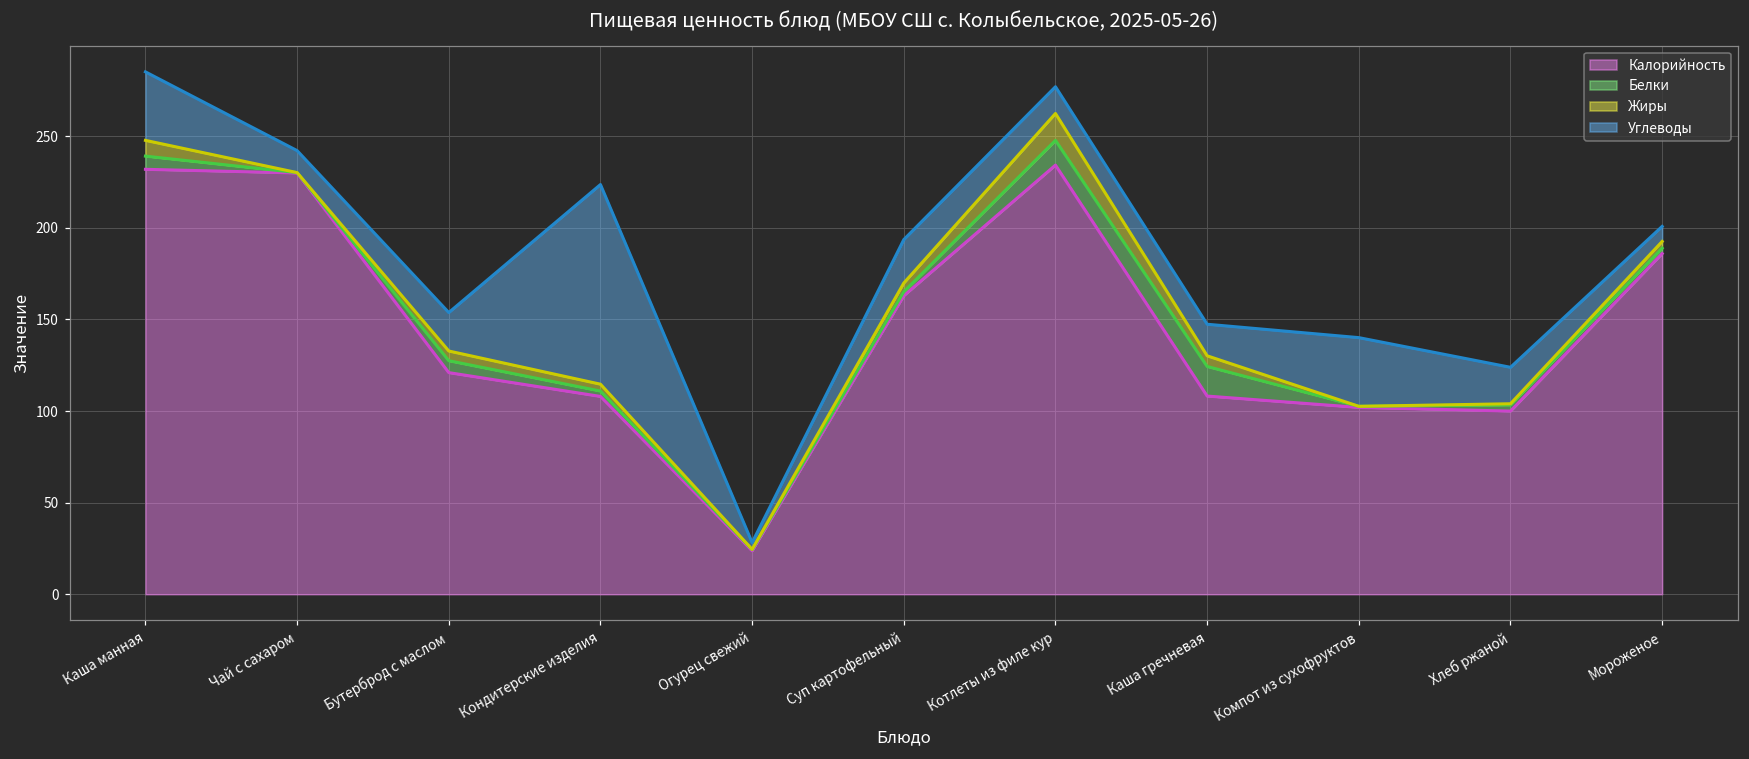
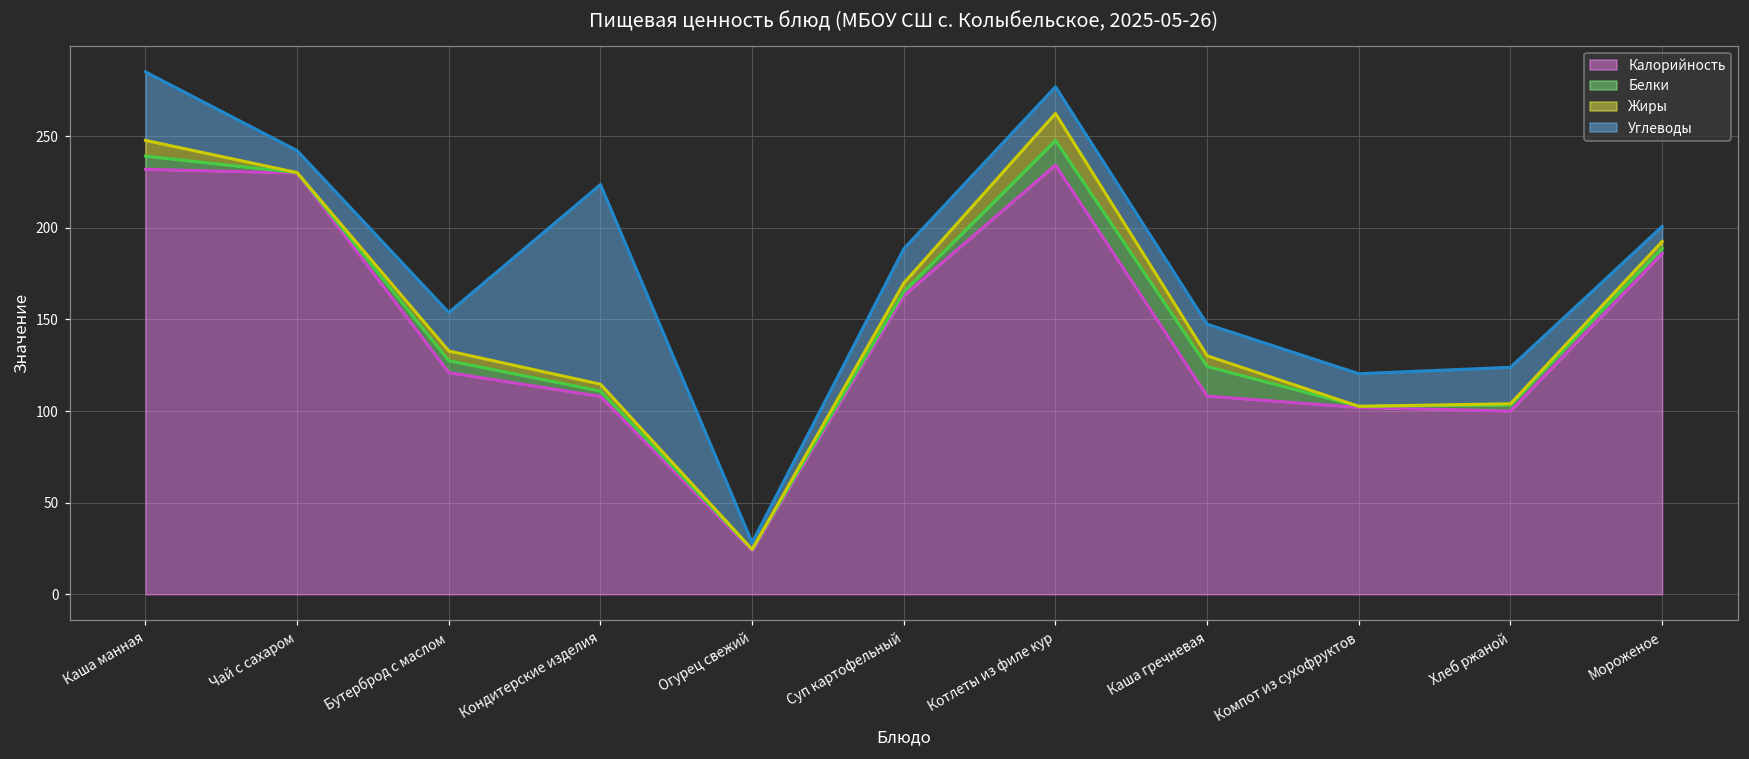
Углеводы, Суп картофельный: 24 -> 19
Углеводы, Компот из сухофруктов: 38 -> 18
